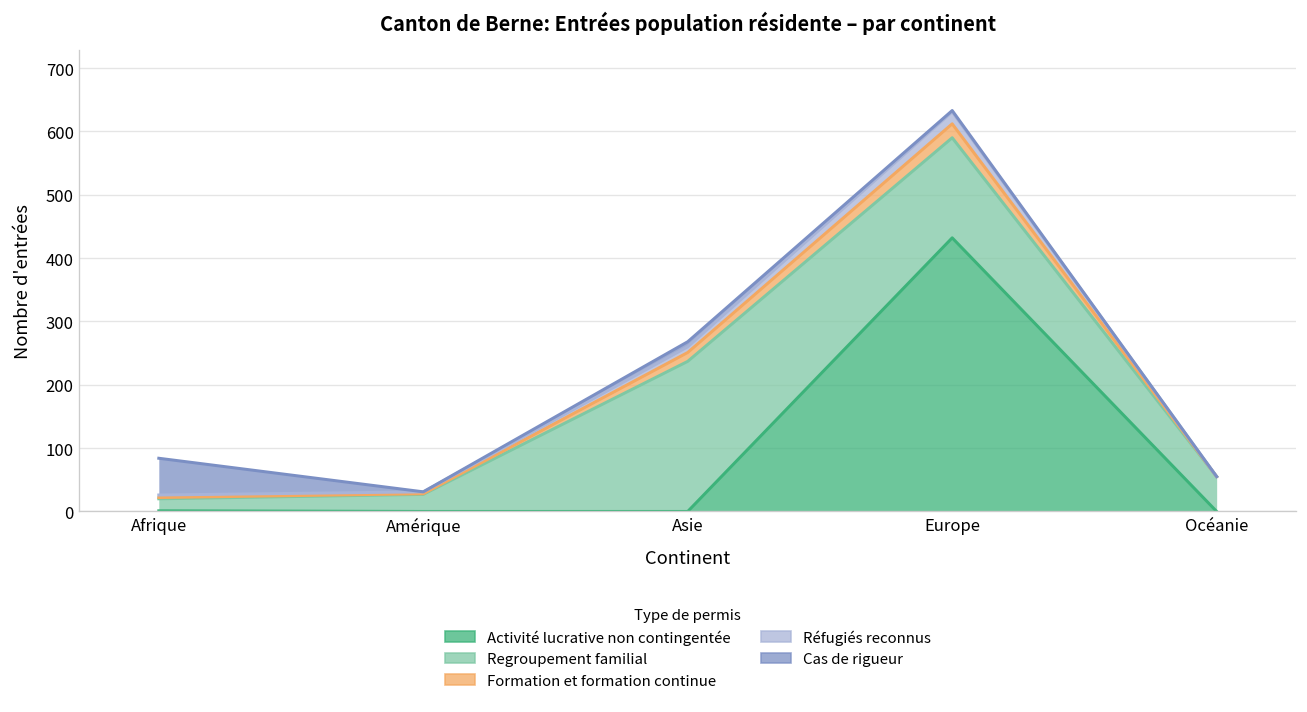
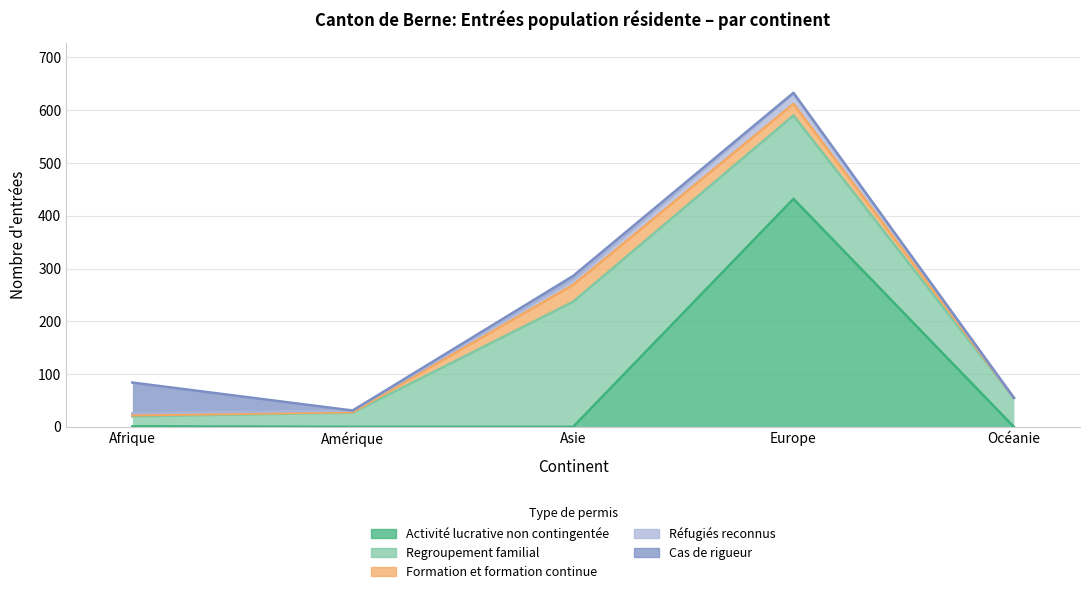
Formation et formation continue, Asie: 10 -> 30
